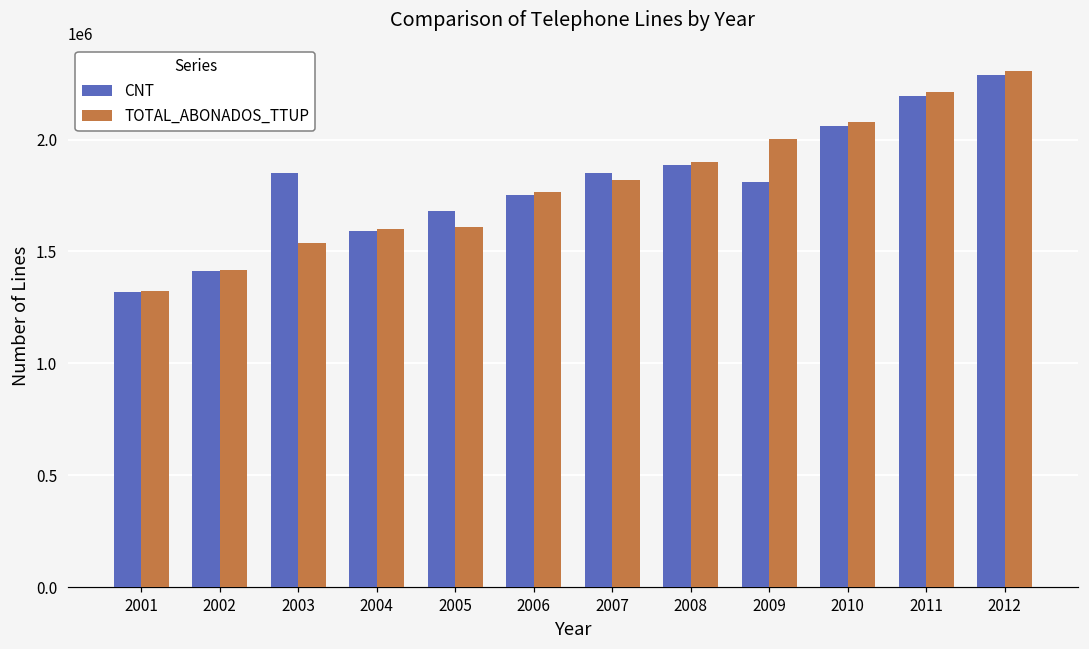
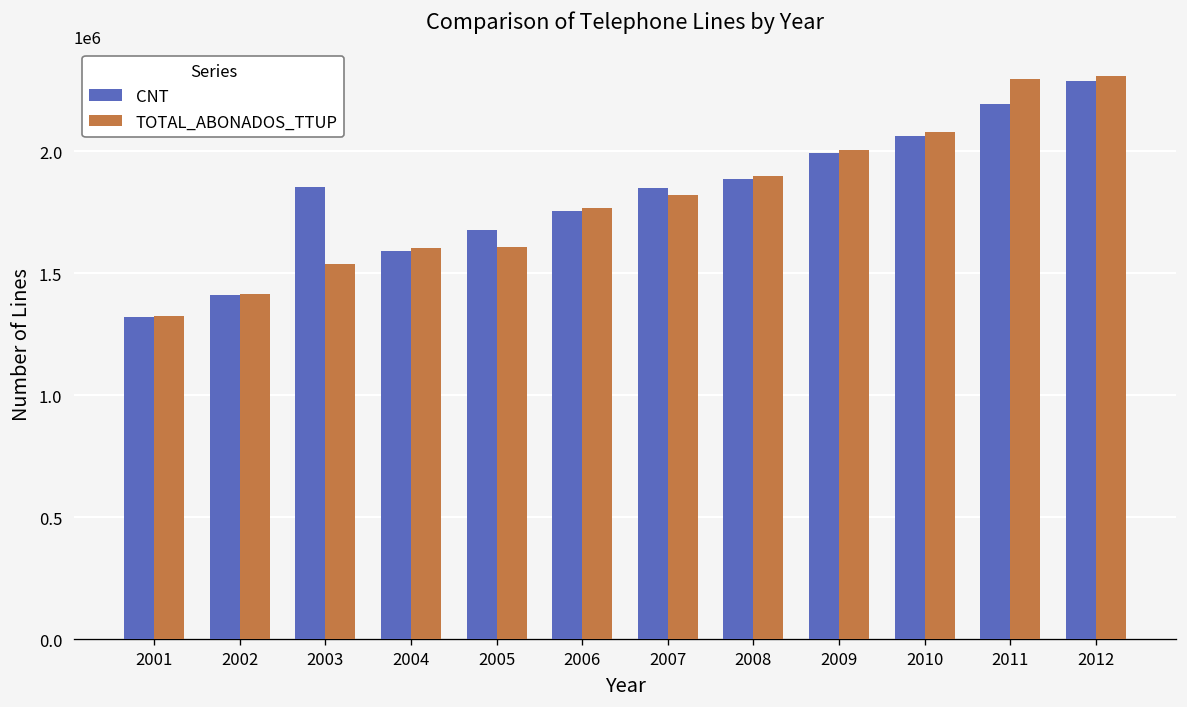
CNT, 2009: 1810000 -> 1990000
TOTAL_ABONADOS_TTUP, 2011: 2210000 -> 2300000
